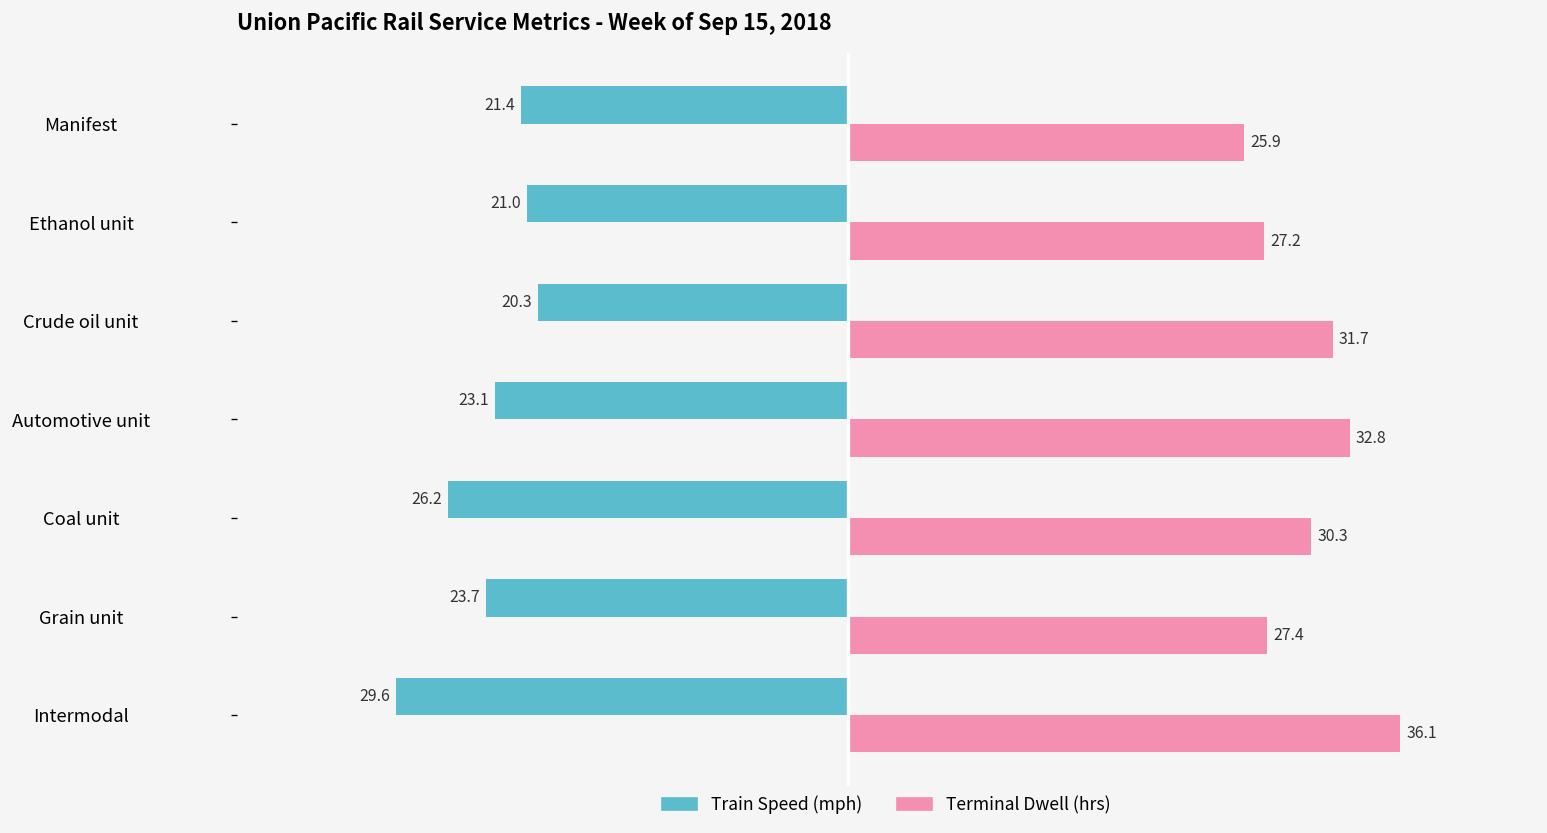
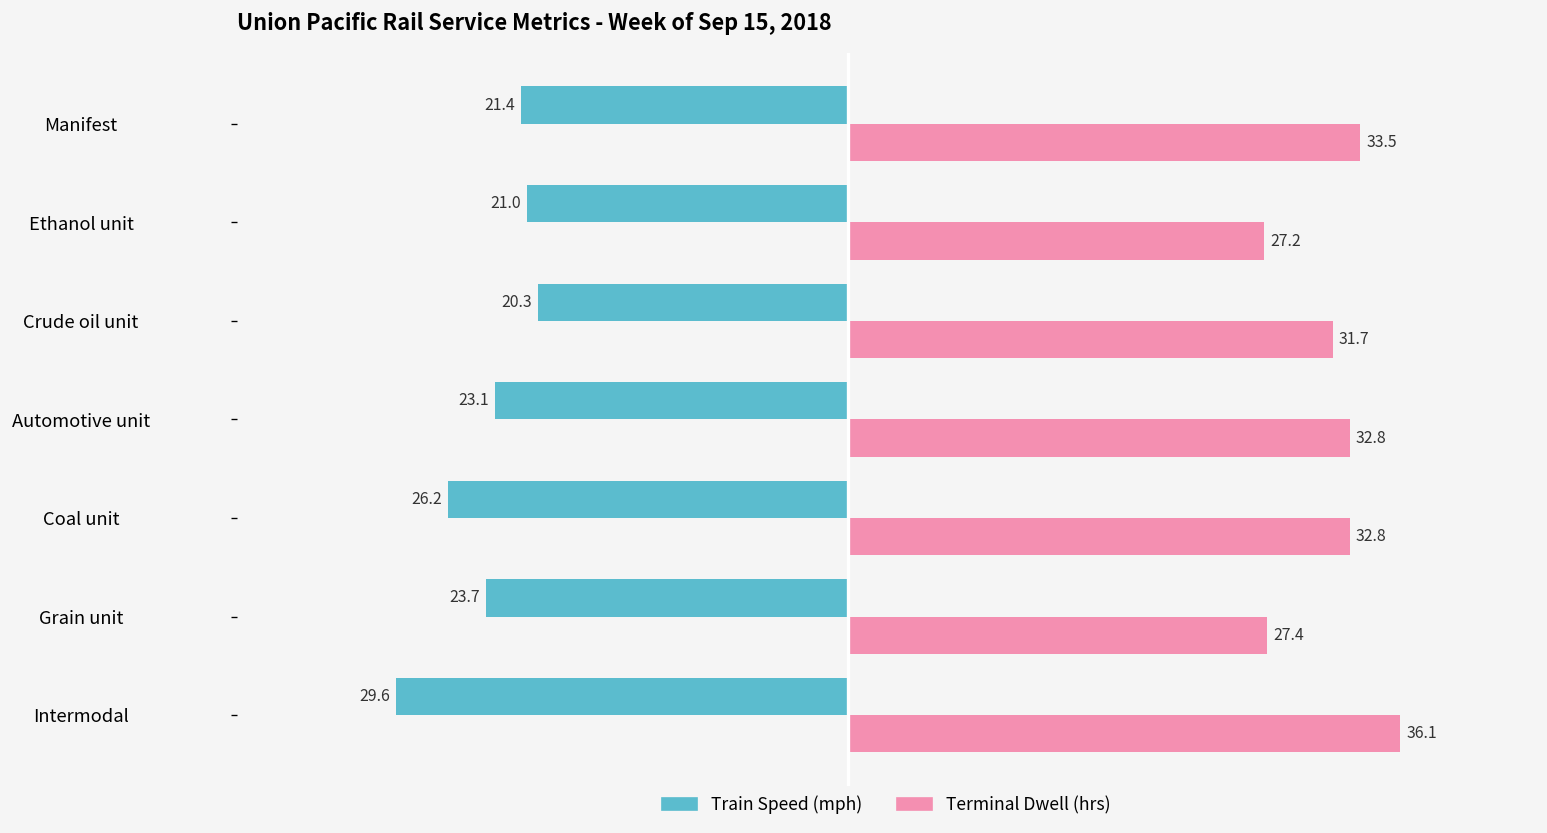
Terminal Dwell (hrs), Manifest: 25.9 -> 33.5
Terminal Dwell (hrs), Coal unit: 30.3 -> 32.8
